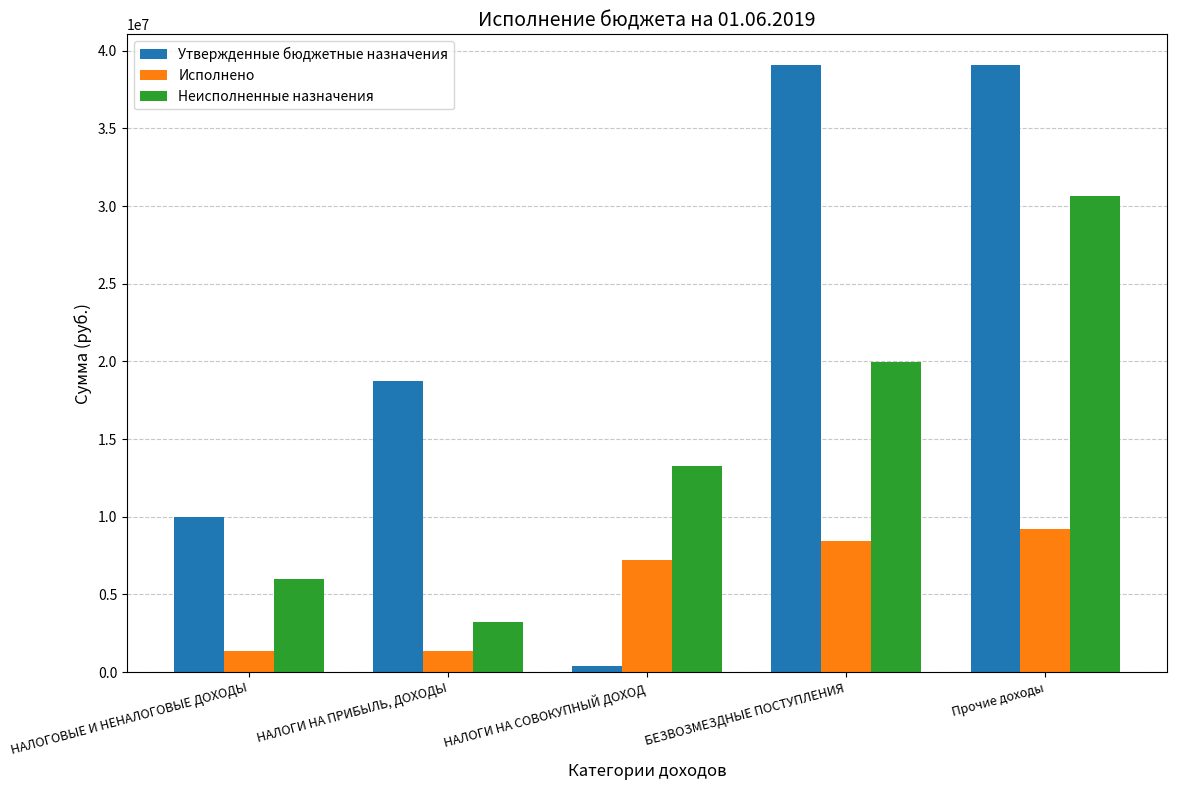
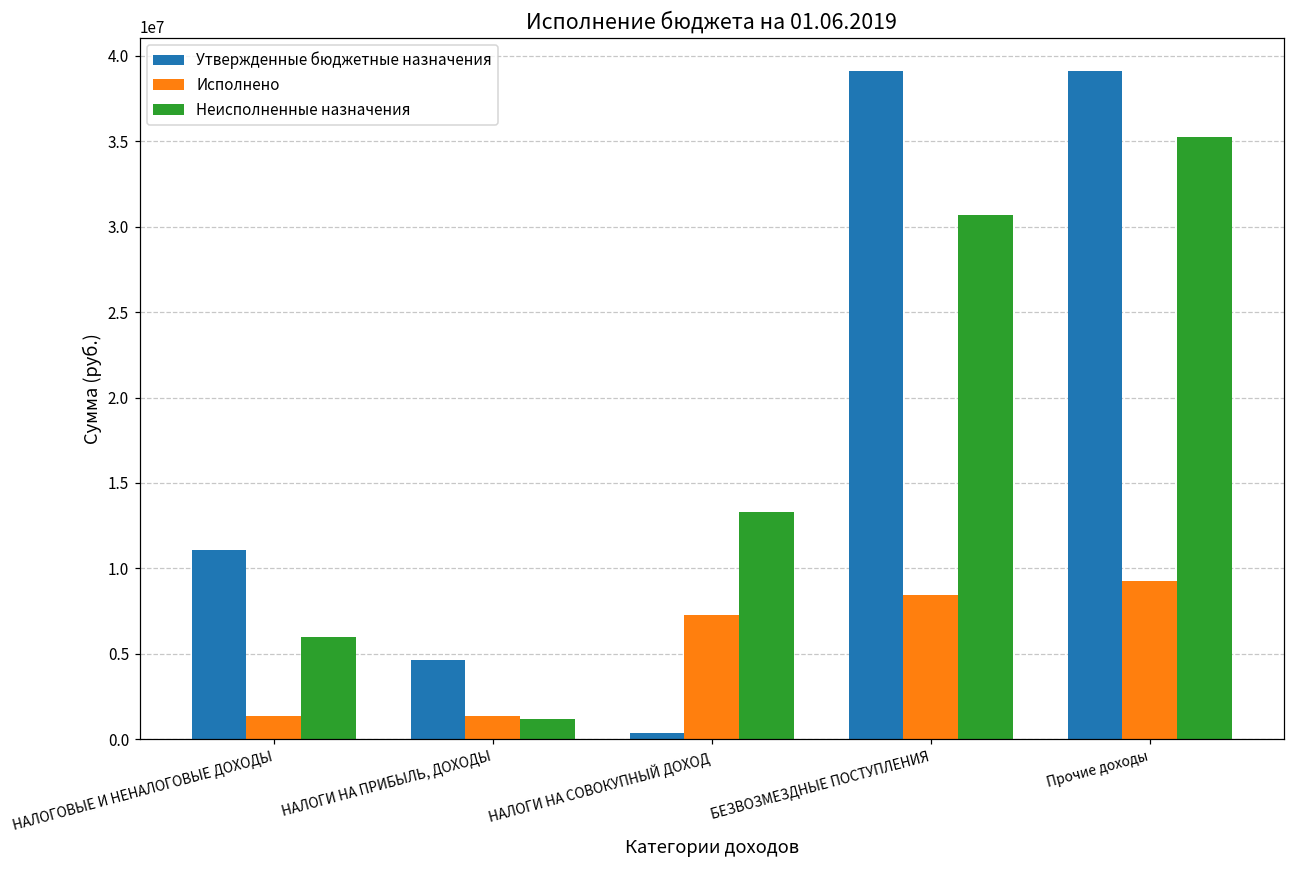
Утвержденные бюджетные назначения, НАЛОГОВЫЕ И НЕНАЛОГОВЫЕ ДОХОДЫ: 10000000 -> 11000000
Утвержденные бюджетные назначения, НАЛОГИ НА ПРИБЫЛЬ, ДОХОДЫ: 18800000 -> 4600000
Неисполненные назначения, НАЛОГИ НА ПРИБЫЛЬ, ДОХОДЫ: 3200000 -> 1200000
Неисполненные назначения, БЕЗВОЗМЕЗДНЫЕ ПОСТУПЛЕНИЯ: 20000000 -> 30700000
Неисполненные назначения, Прочие доходы: 30700000 -> 35200000
